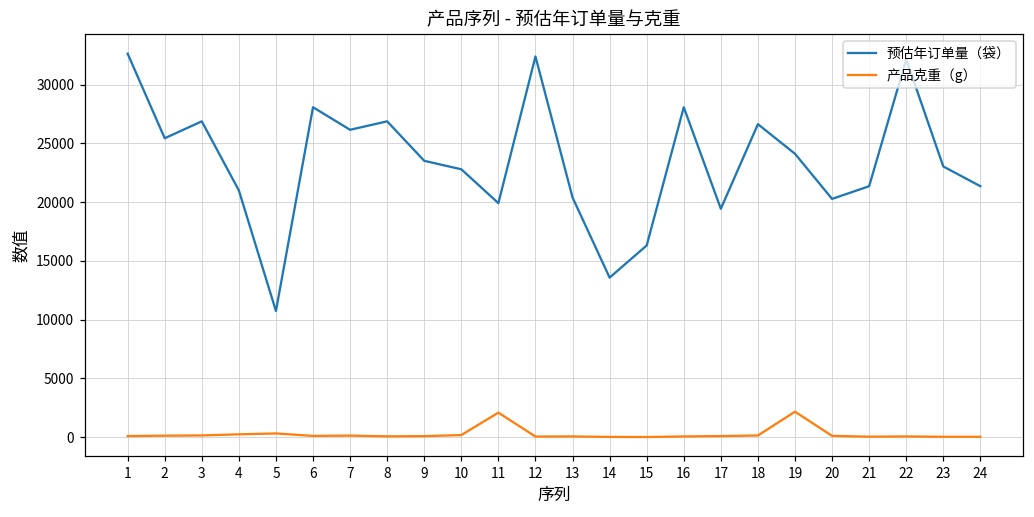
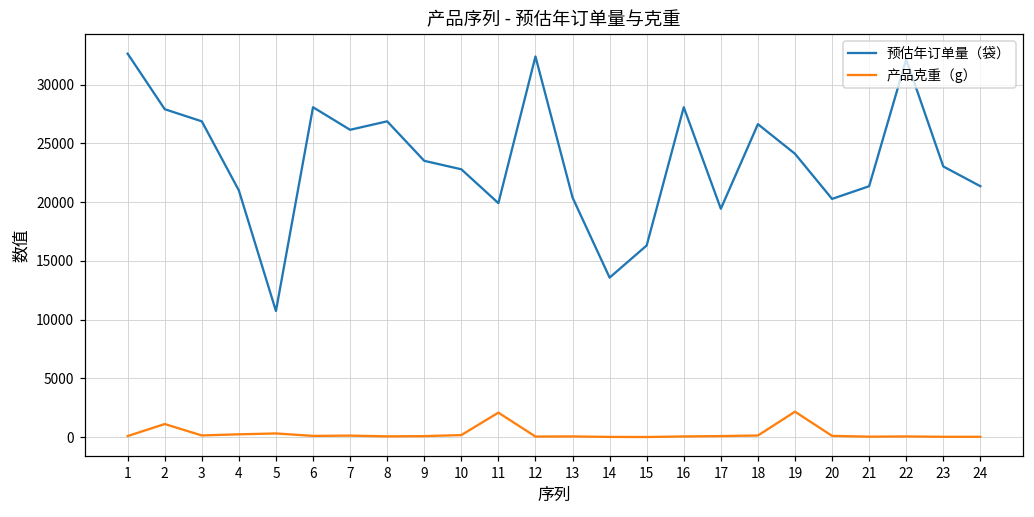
预估年订单量（袋）, 2: 25400 -> 27900
产品克重（g）, 2: 100 -> 1100
